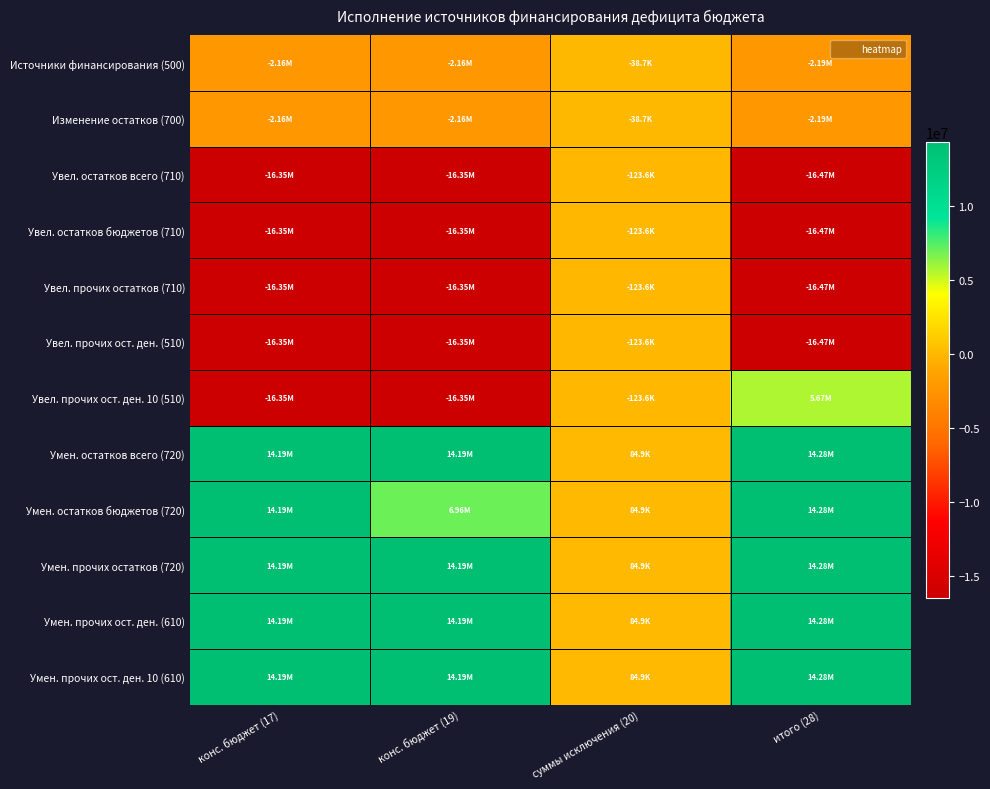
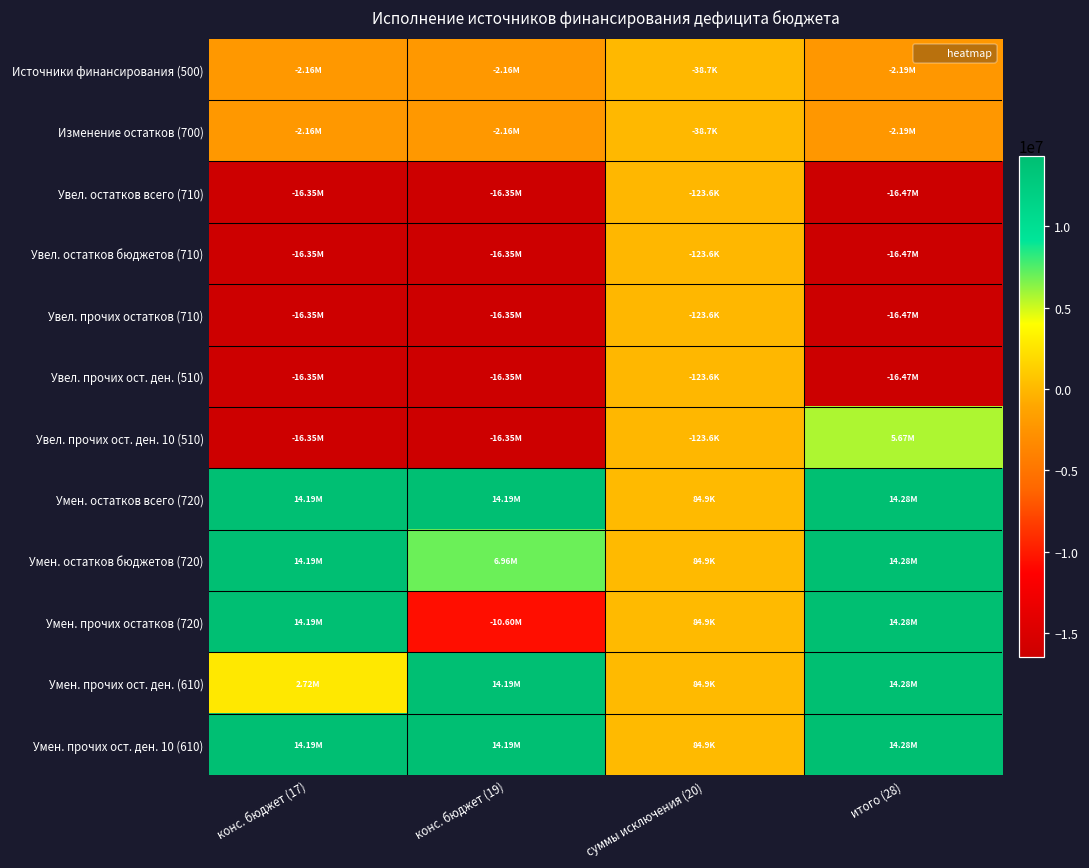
Умен. прочих остатков (720), конс. бюджет (19): 14.19M -> -10.60M
Умен. прочих ост. ден. (610), конс. бюджет (17): 14.19M -> 2.72M
